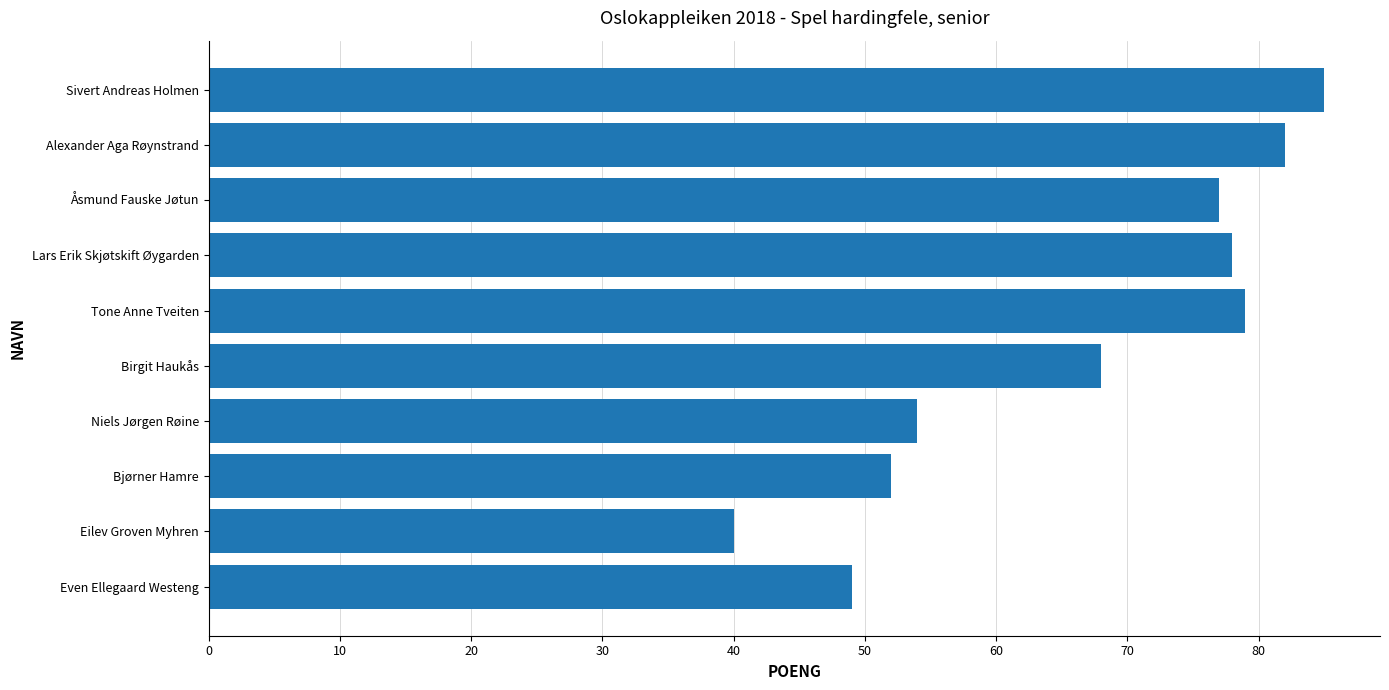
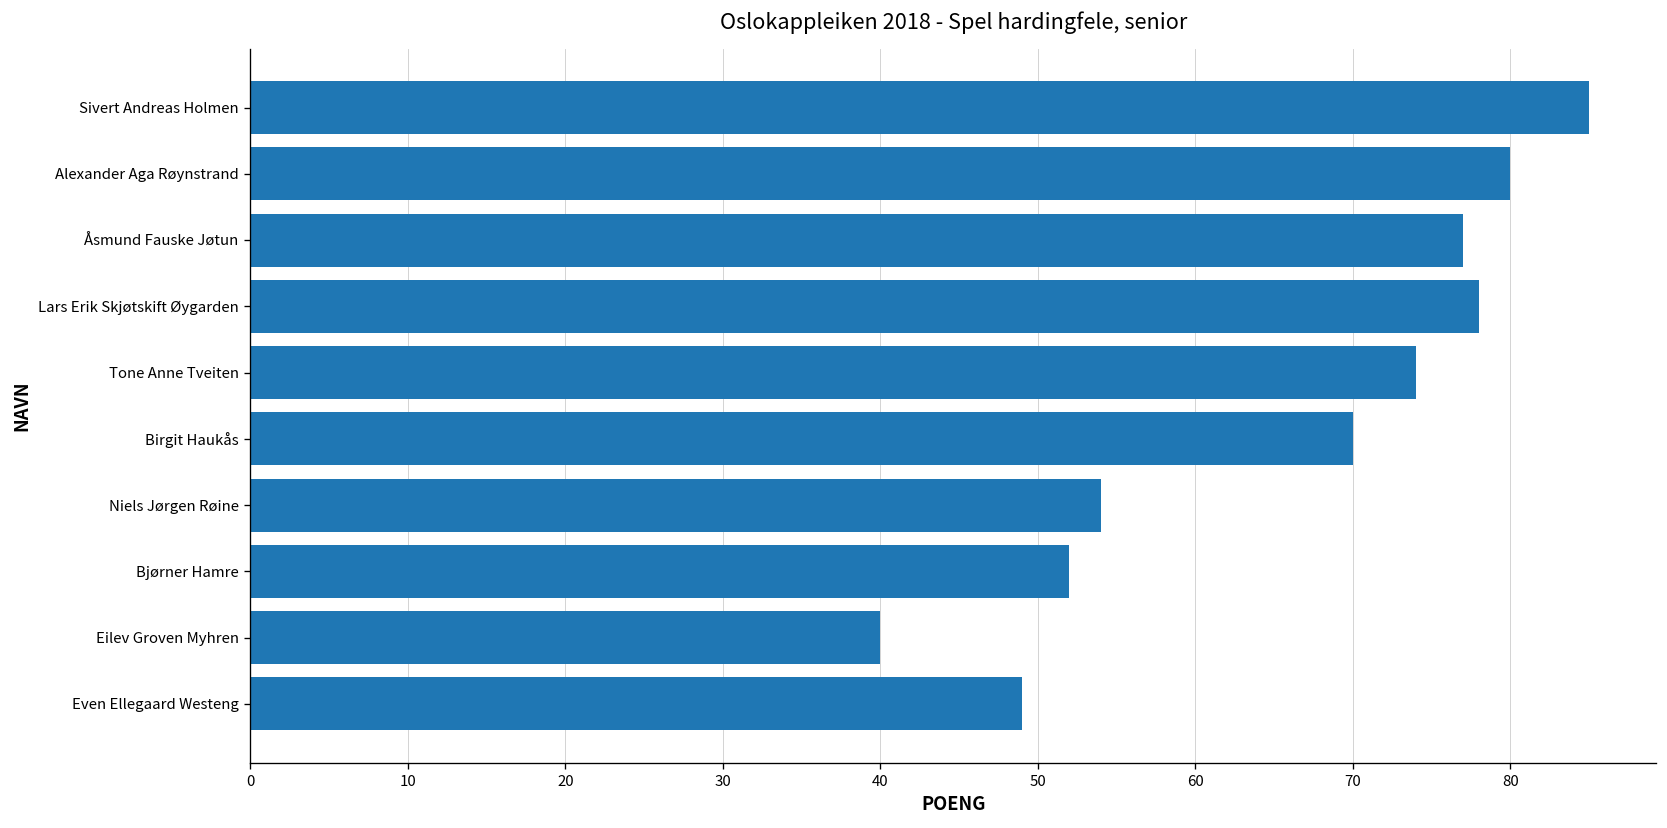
Alexander Aga Røynstrand: 82 -> 80
Tone Anne Tveiten: 79 -> 74
Birgit Haukås: 68 -> 70
